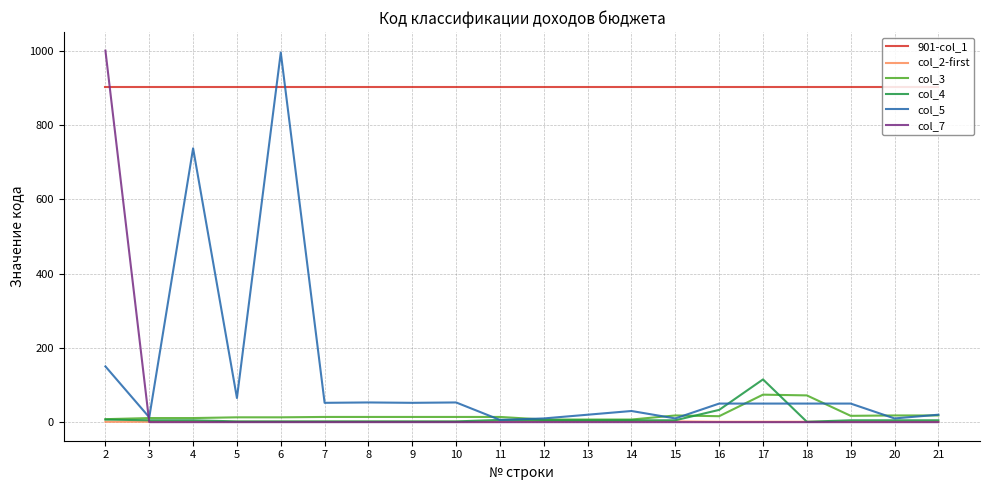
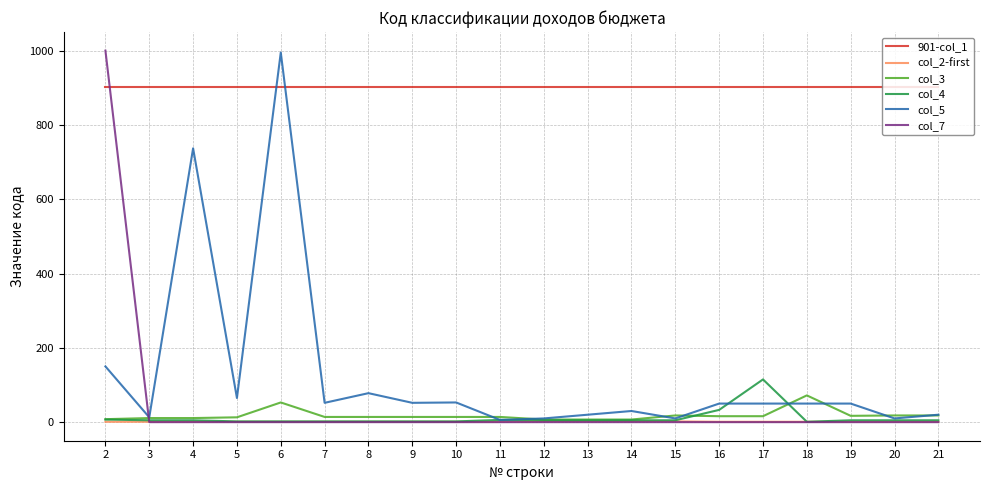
col_3, 6: 10 -> 50
col_5, 8: 50 -> 80
col_3, 17: 70 -> 20
